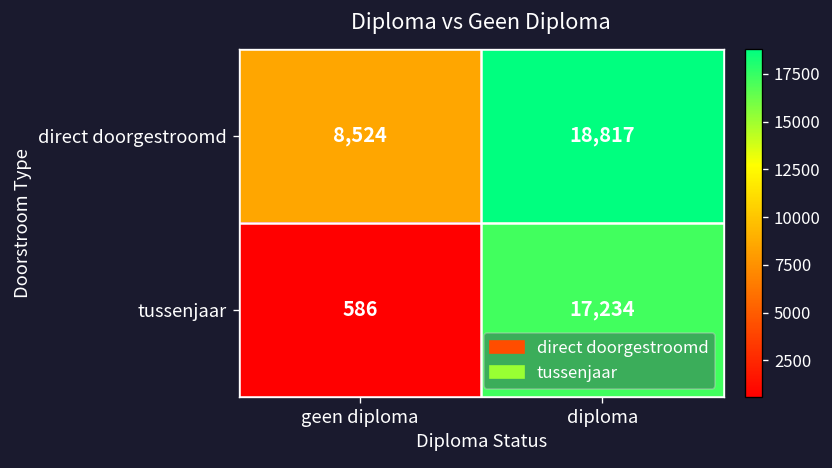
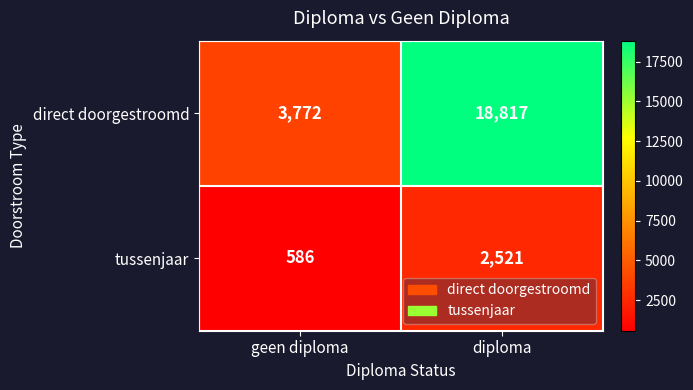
direct doorgestroomd, geen diploma: 8,524 -> 3,772
tussenjaar, diploma: 17,234 -> 2,521
